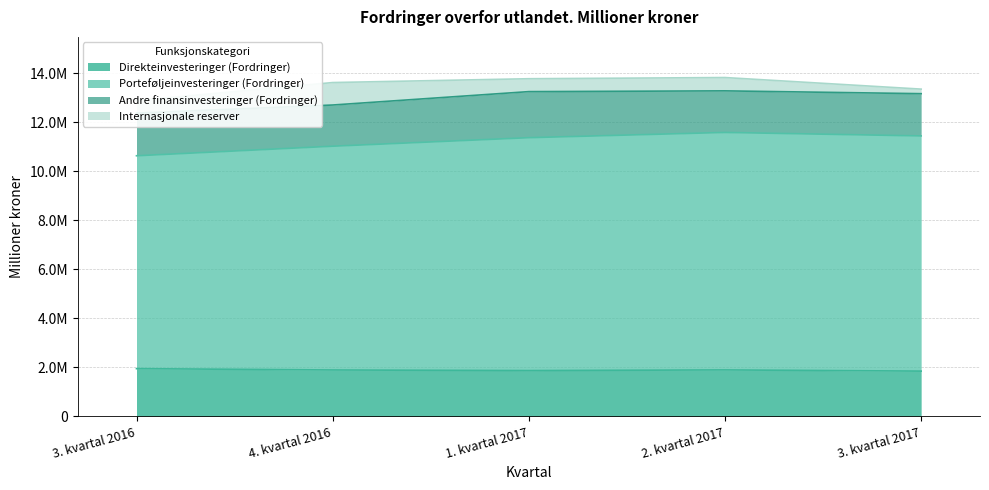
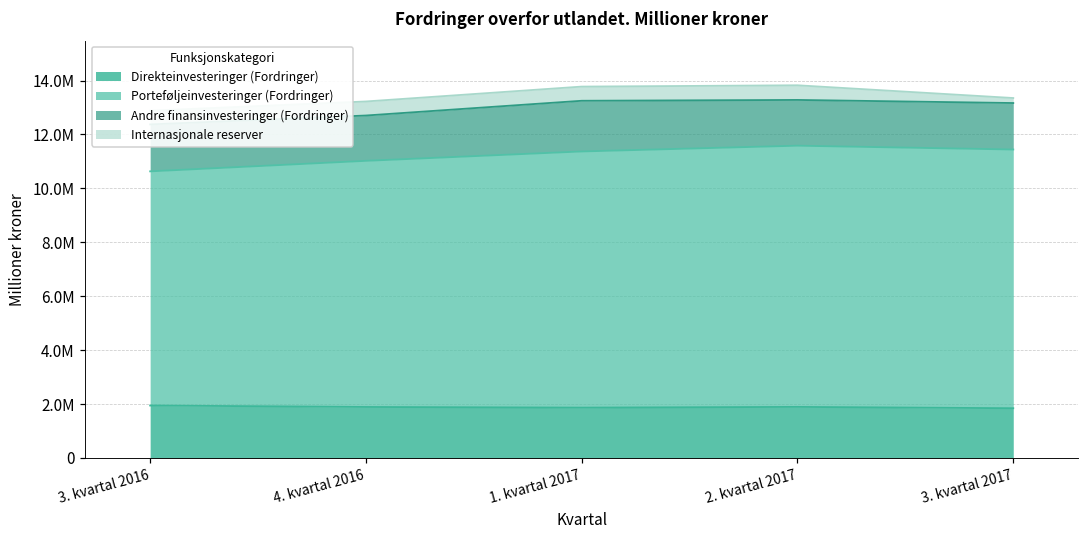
Internasjonale reserver, 4. kvartal 2016: 900000 -> 500000
